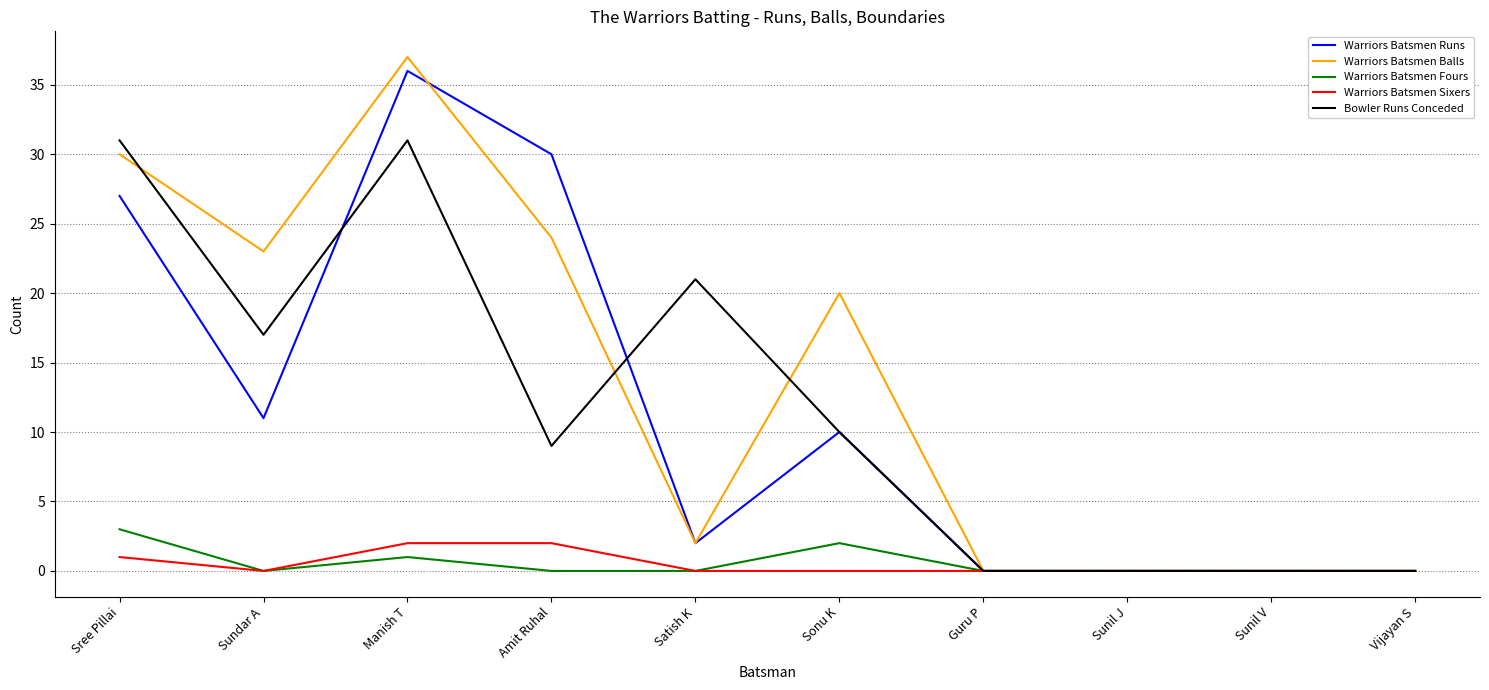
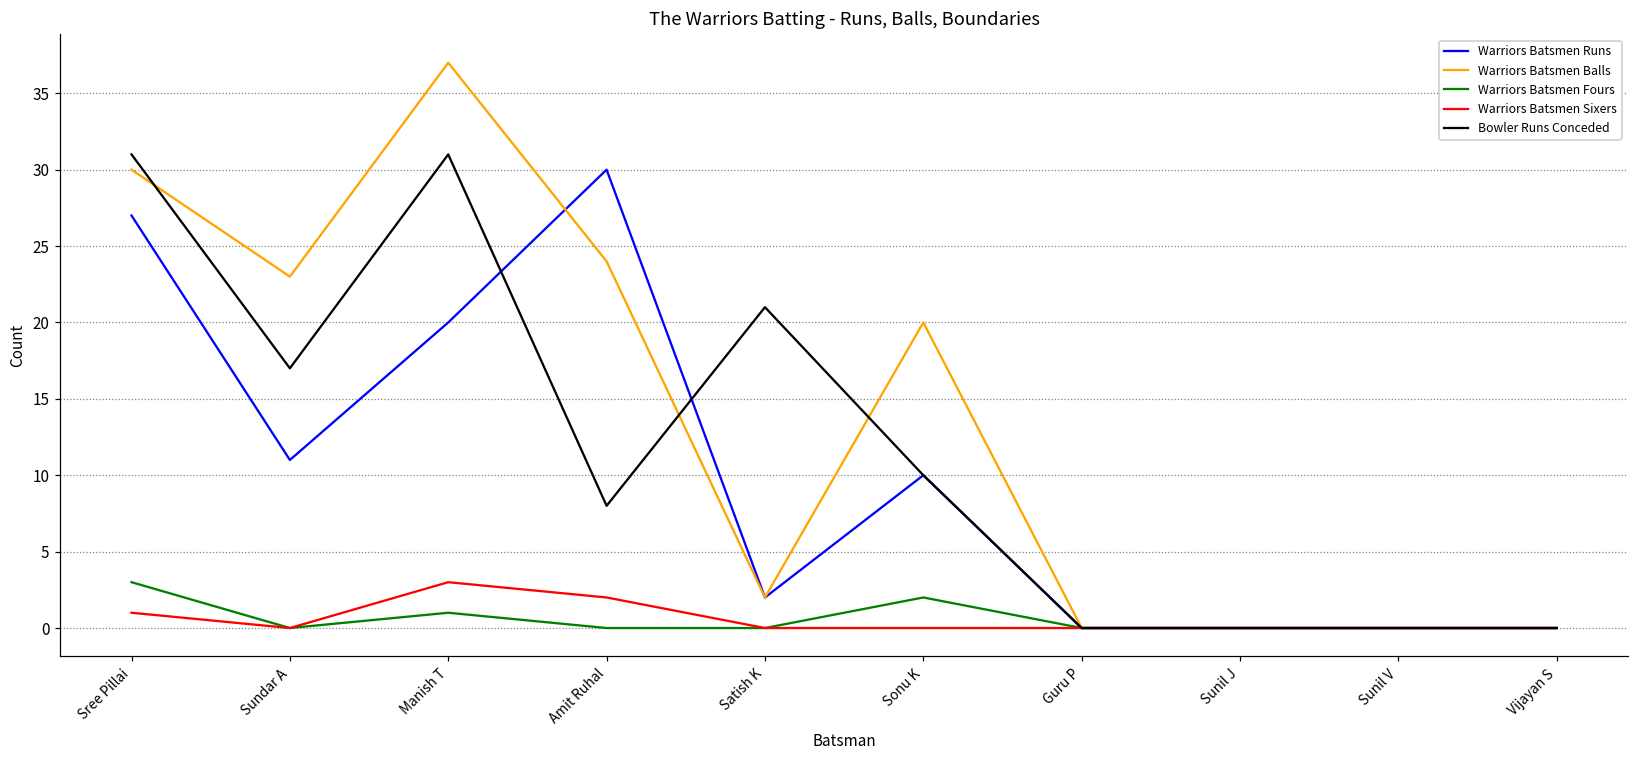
Warriors Batsmen Runs, Manish T: 36 -> 20
Warriors Batsmen Sixers, Manish T: 2 -> 3
Bowler Runs Conceded, Amit Ruhal: 9 -> 8
